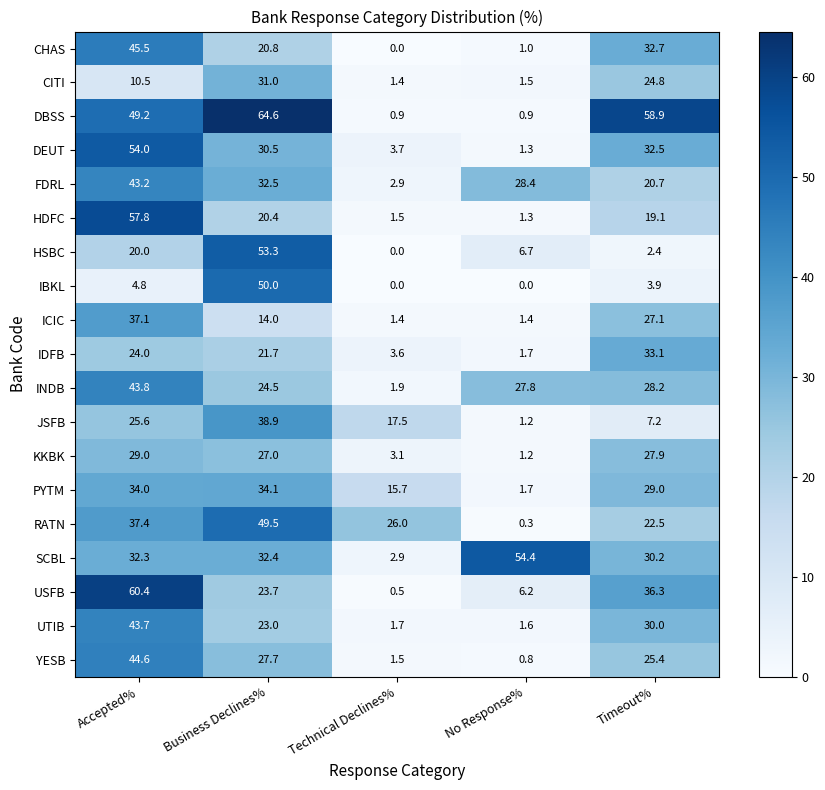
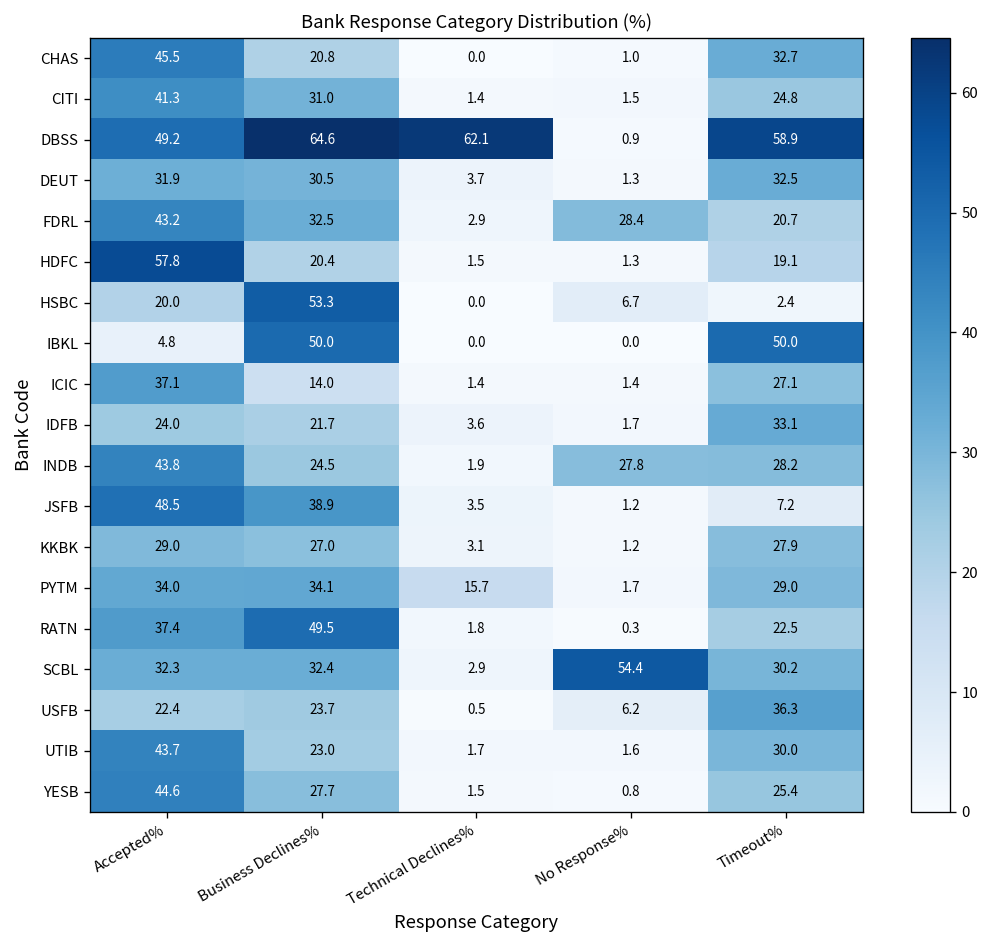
CITI, Accepted%: 10.5 -> 41.3
DBSS, Technical Declines%: 0.9 -> 62.1
DEUT, Accepted%: 54.0 -> 31.9
IBKL, Timeout%: 3.9 -> 50.0
JSFB, Accepted%: 25.6 -> 48.5
JSFB, Technical Declines%: 17.5 -> 3.5
RATN, Technical Declines%: 26.0 -> 1.8
USFB, Accepted%: 60.4 -> 22.4
